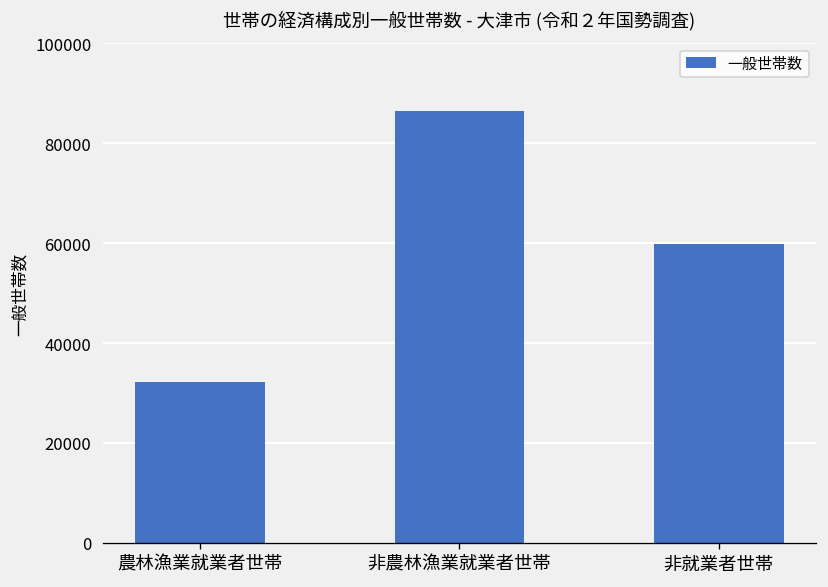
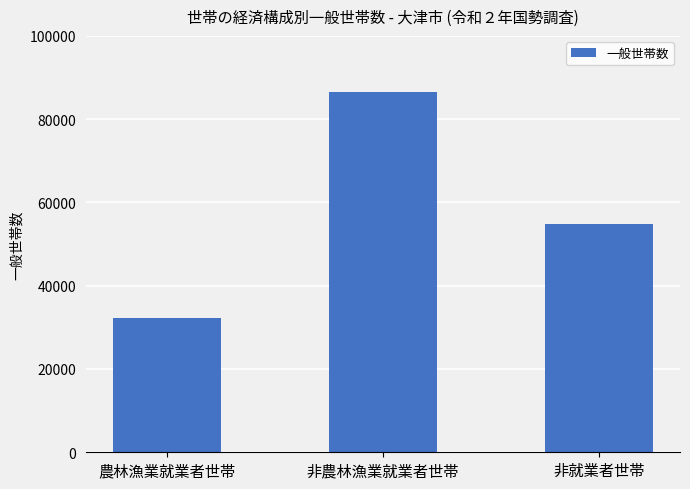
非就業者世帯: 60000 -> 55000
